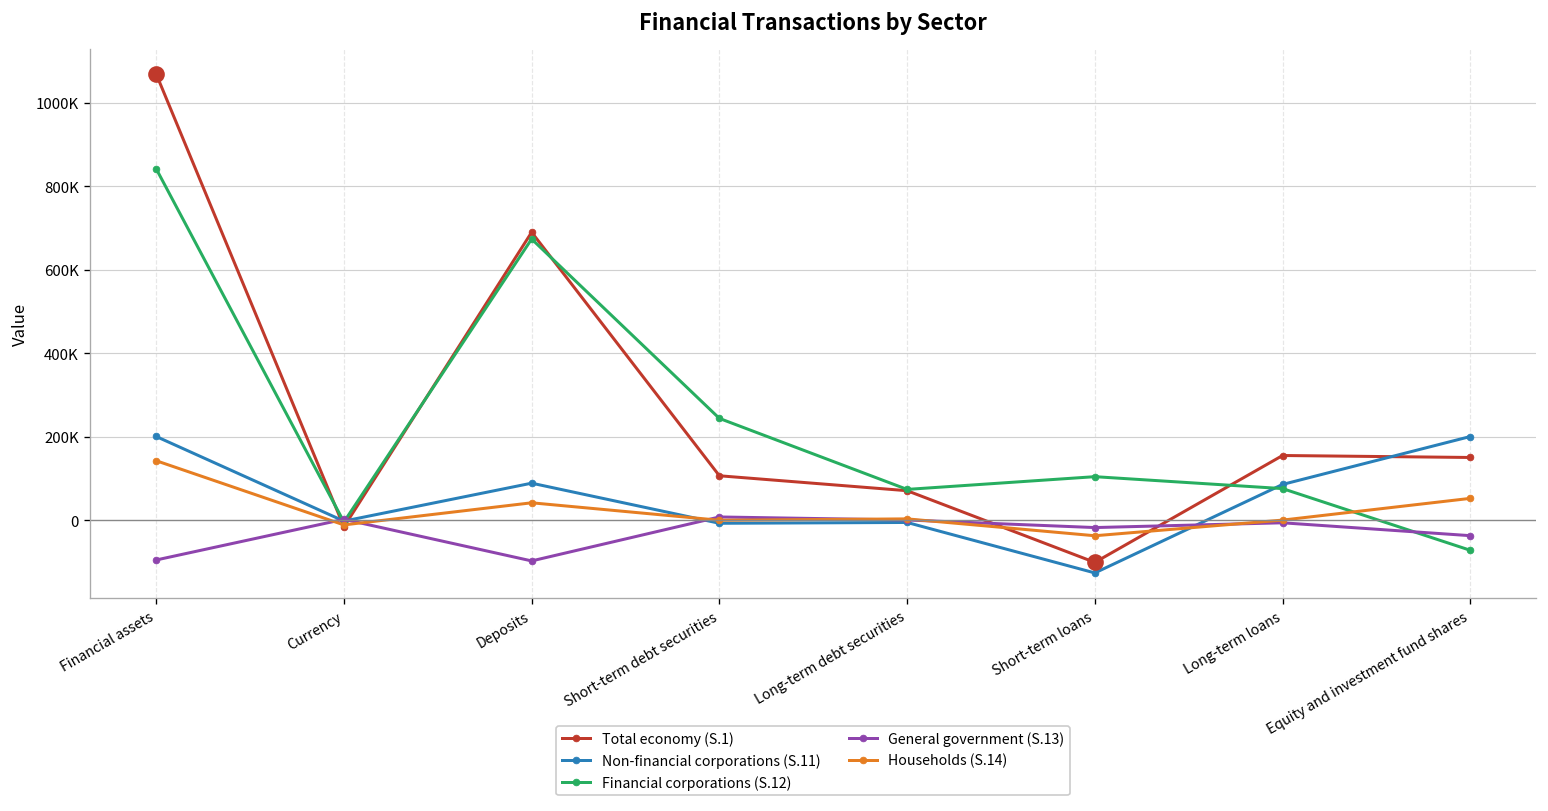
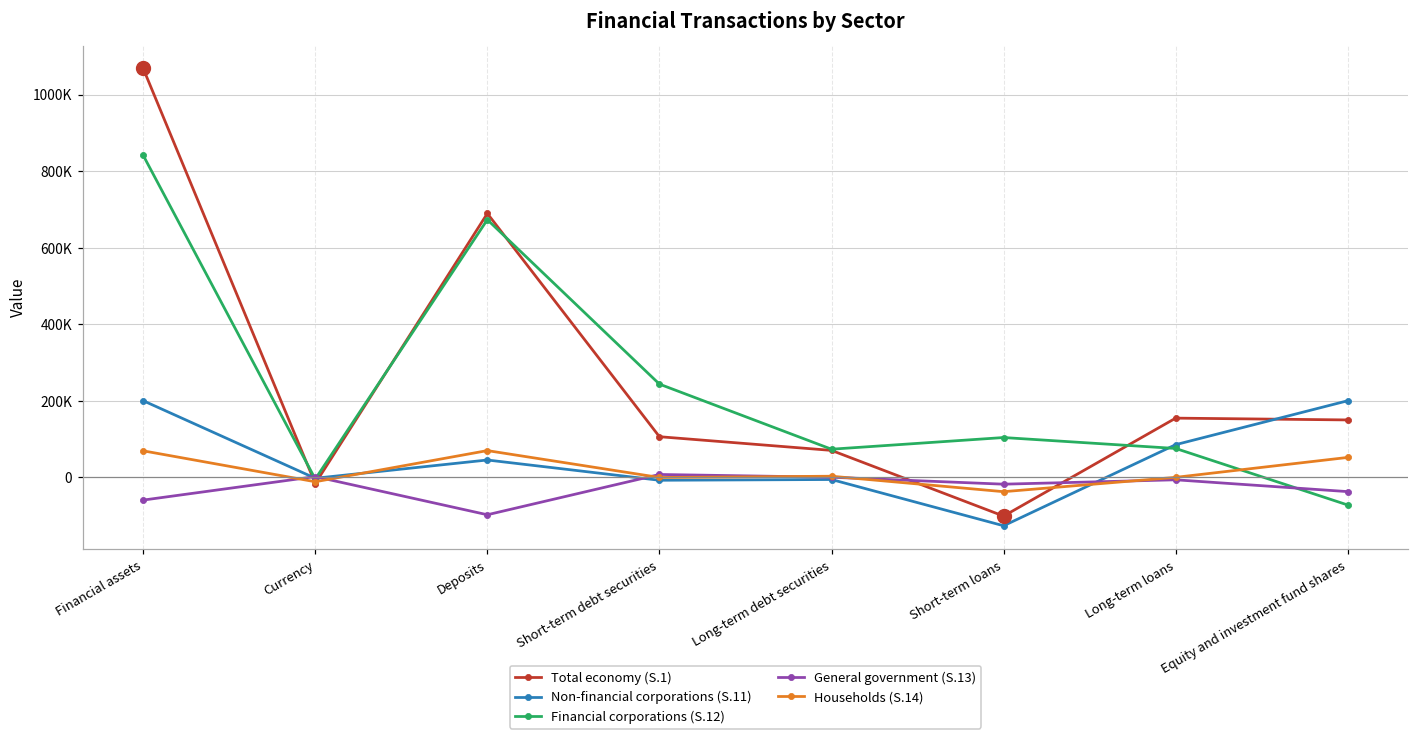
General government (S.13), Financial assets: -100000 -> -60000
Households (S.14), Financial assets: 140000 -> 70000
Non-financial corporations (S.11), Deposits: 90000 -> 50000
Households (S.14), Deposits: 40000 -> 70000
